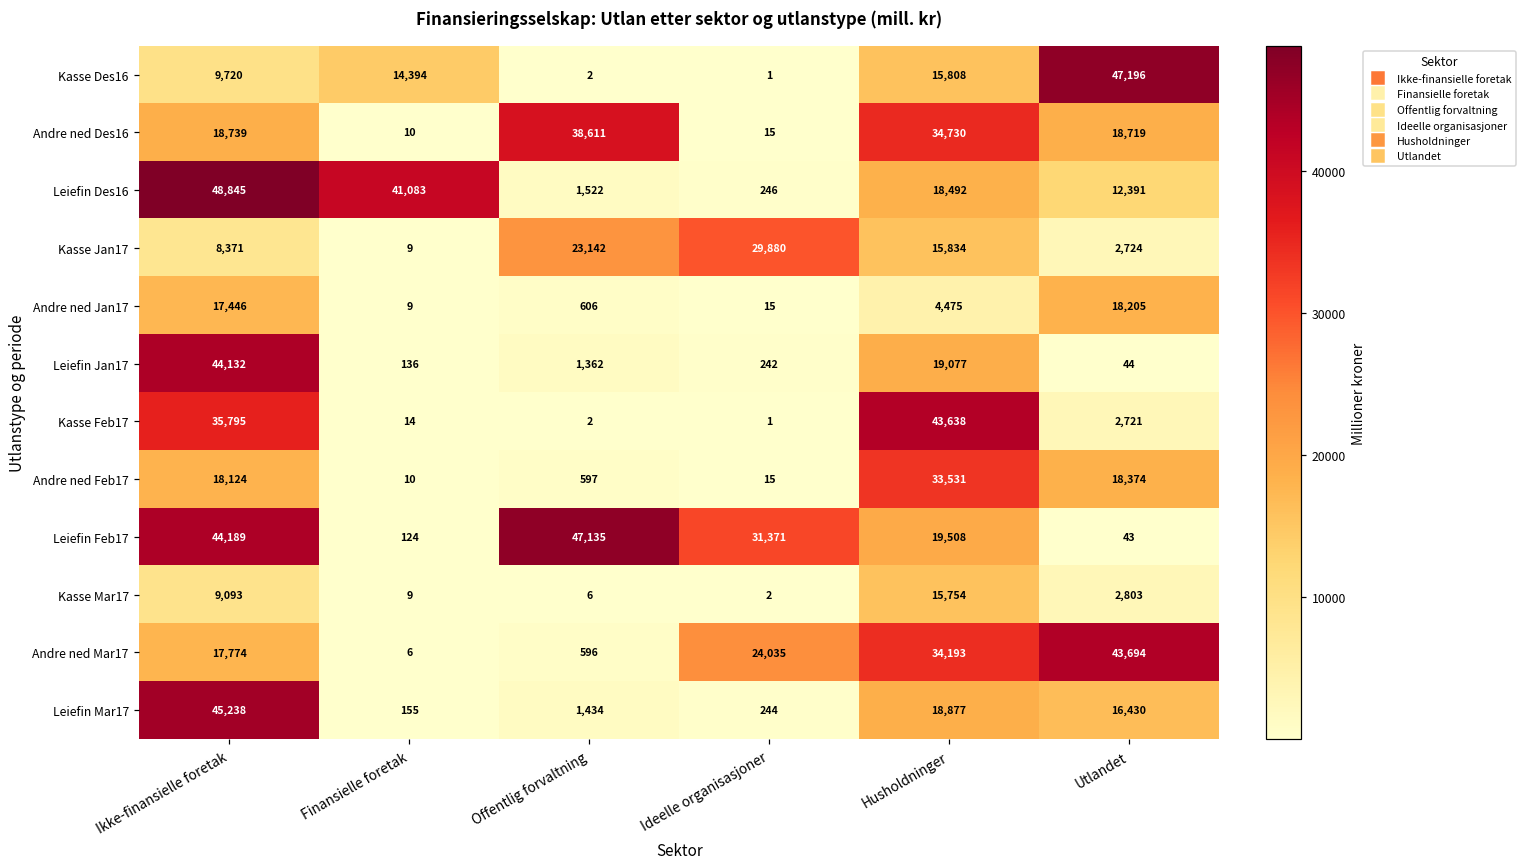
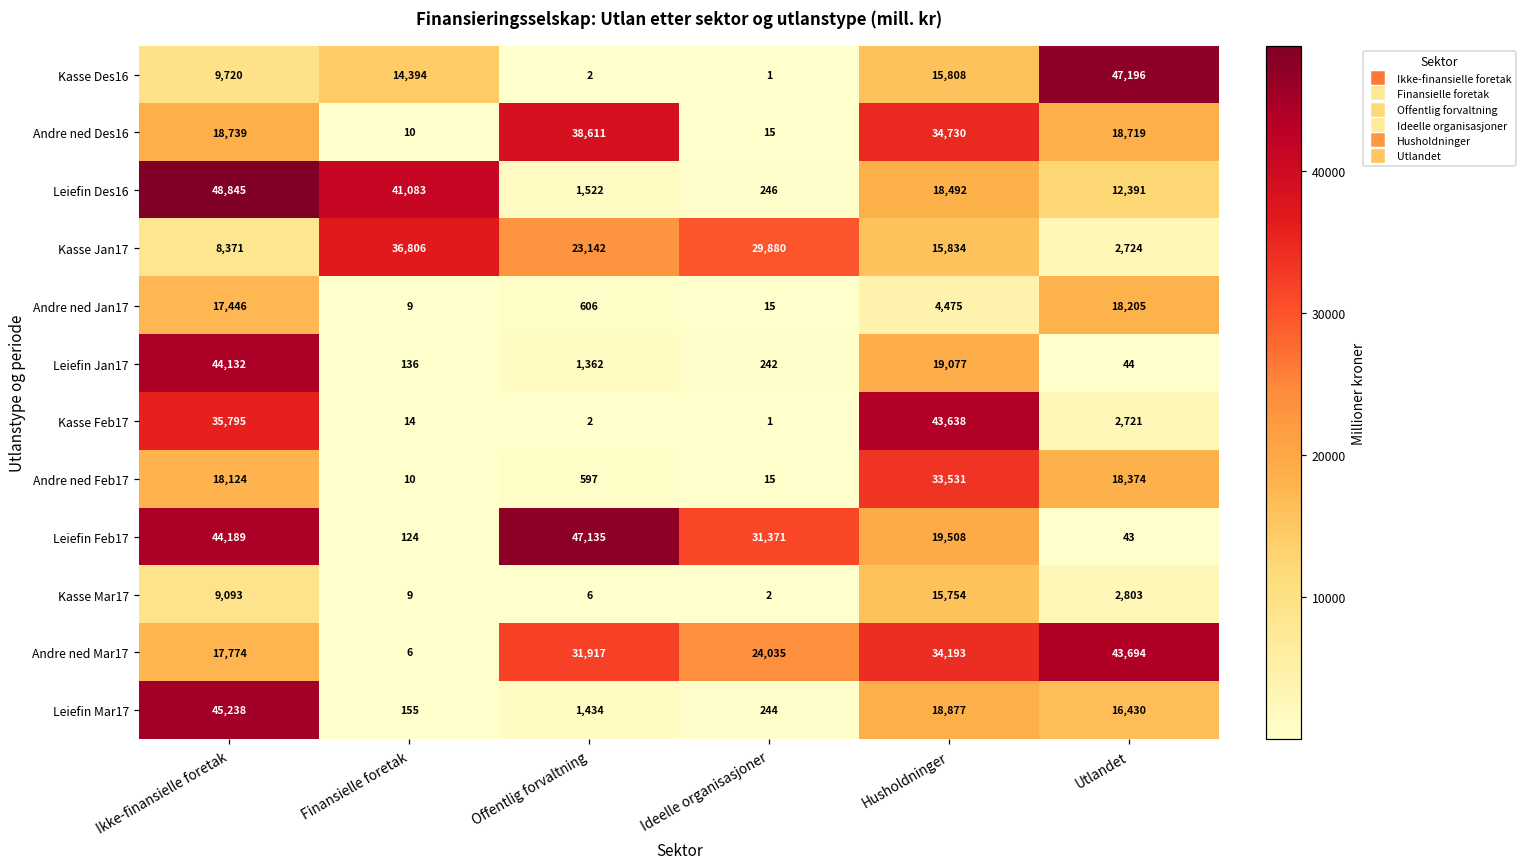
Kasse Jan17, Finansielle foretak: 9 -> 36,806
Andre ned Mar17, Offentlig forvaltning: 596 -> 31,917
